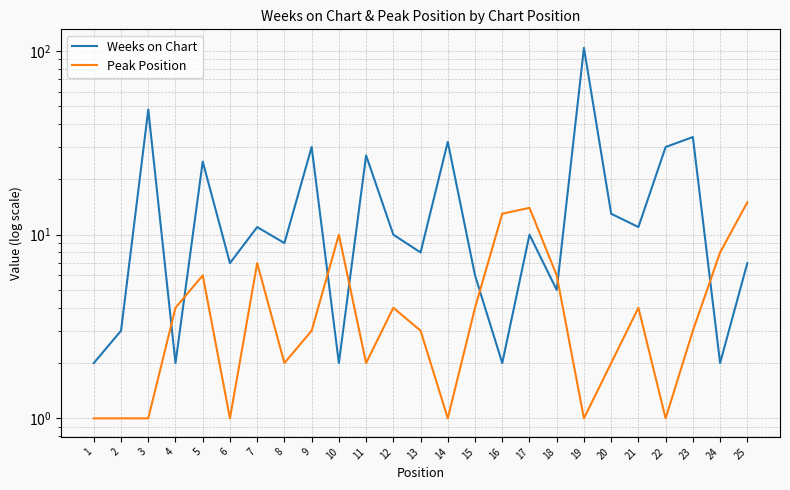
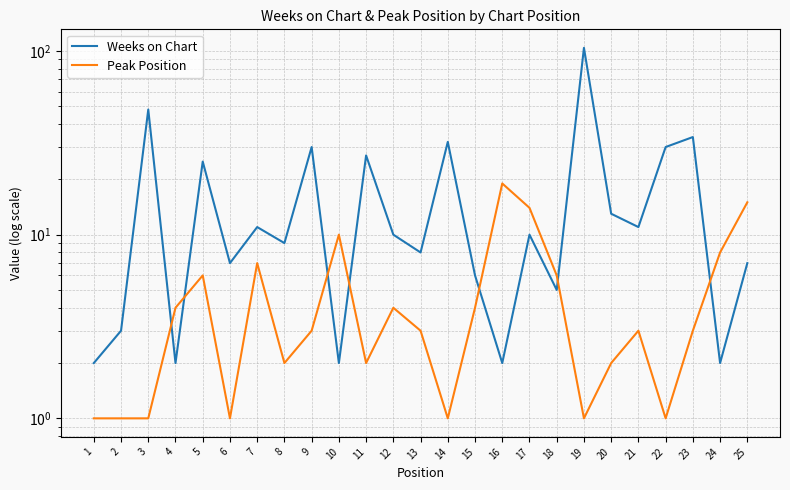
Peak Position, 16: 13 -> 19
Peak Position, 21: 4 -> 3
